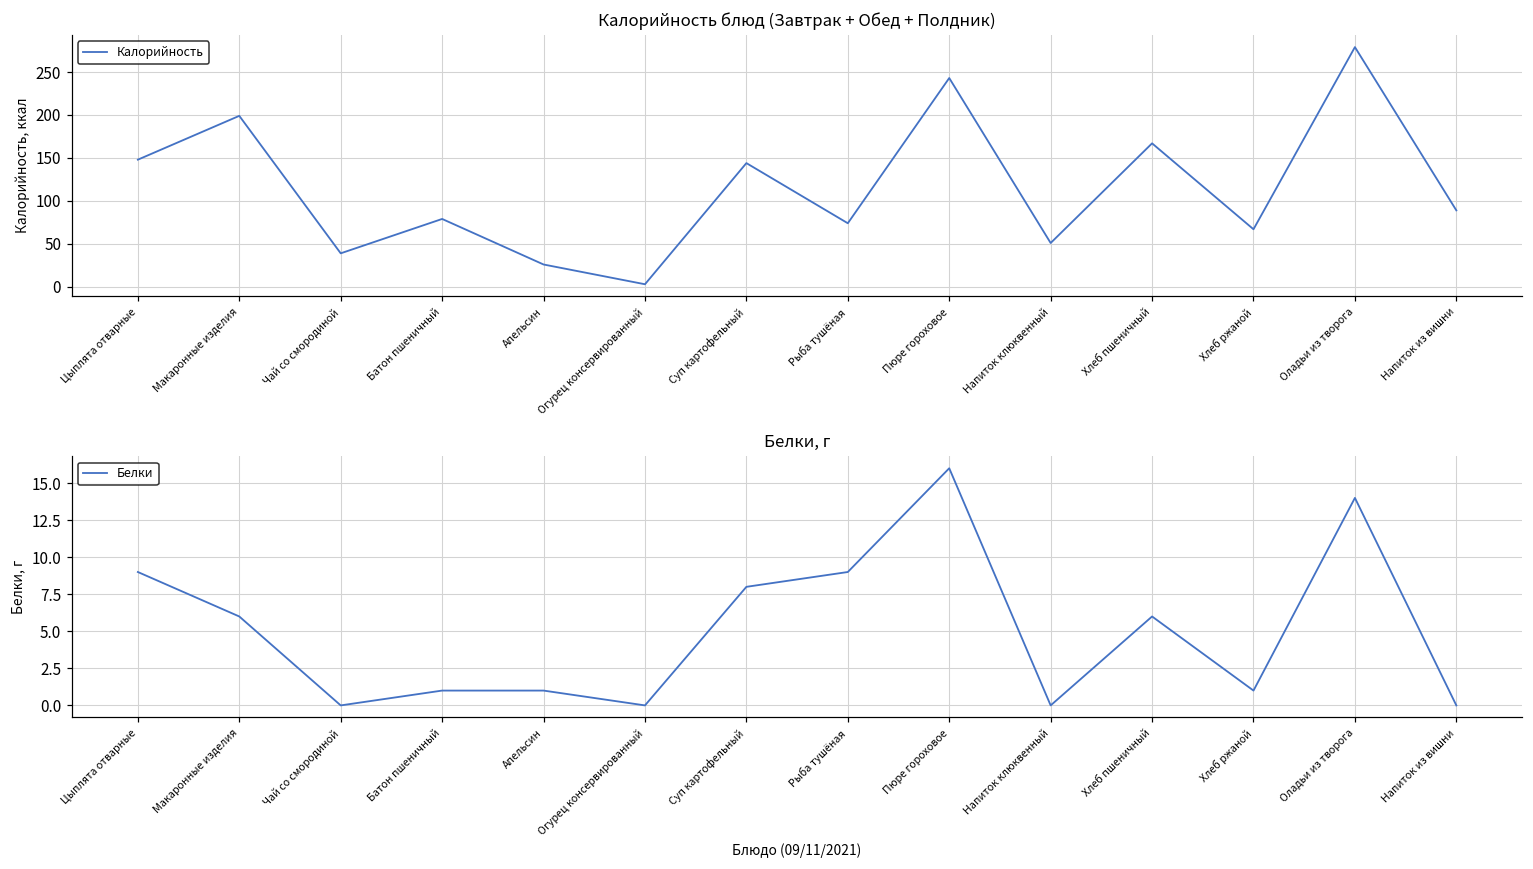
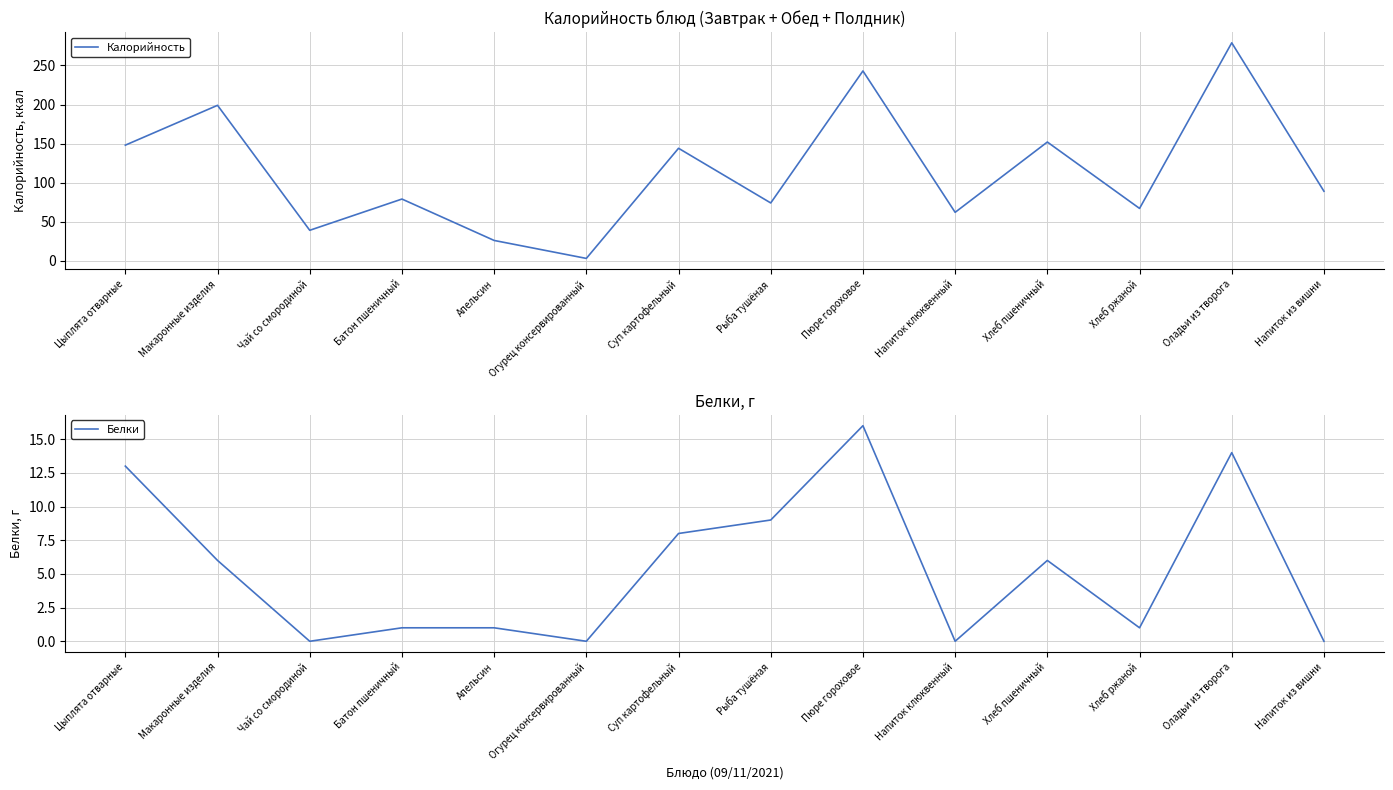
Калорийность блюд (Завтрак + Обед + Полдник), Напиток клюквенный: 50 -> 60
Калорийность блюд (Завтрак + Обед + Полдник), Хлеб пшеничный: 170 -> 150
Белки, г, Цыплята отварные: 9 -> 13
